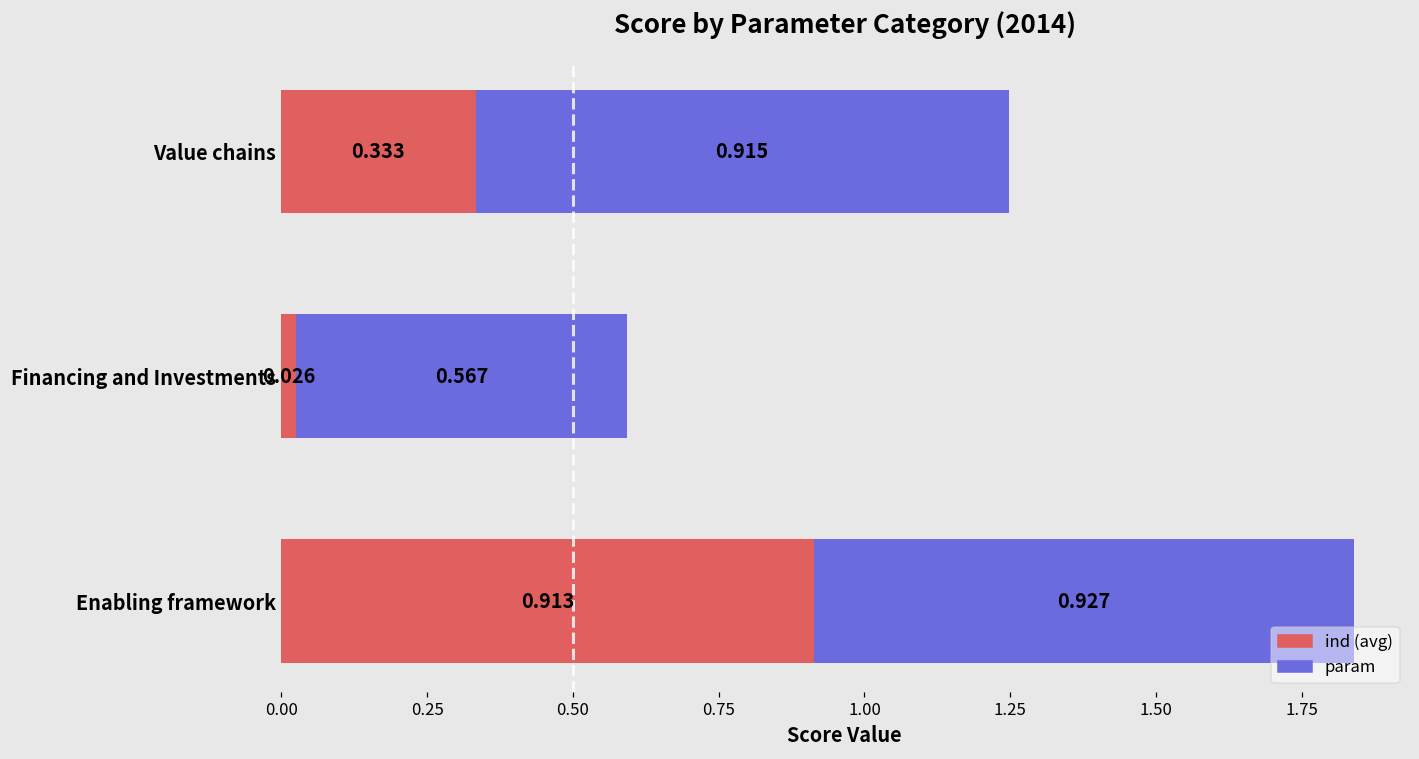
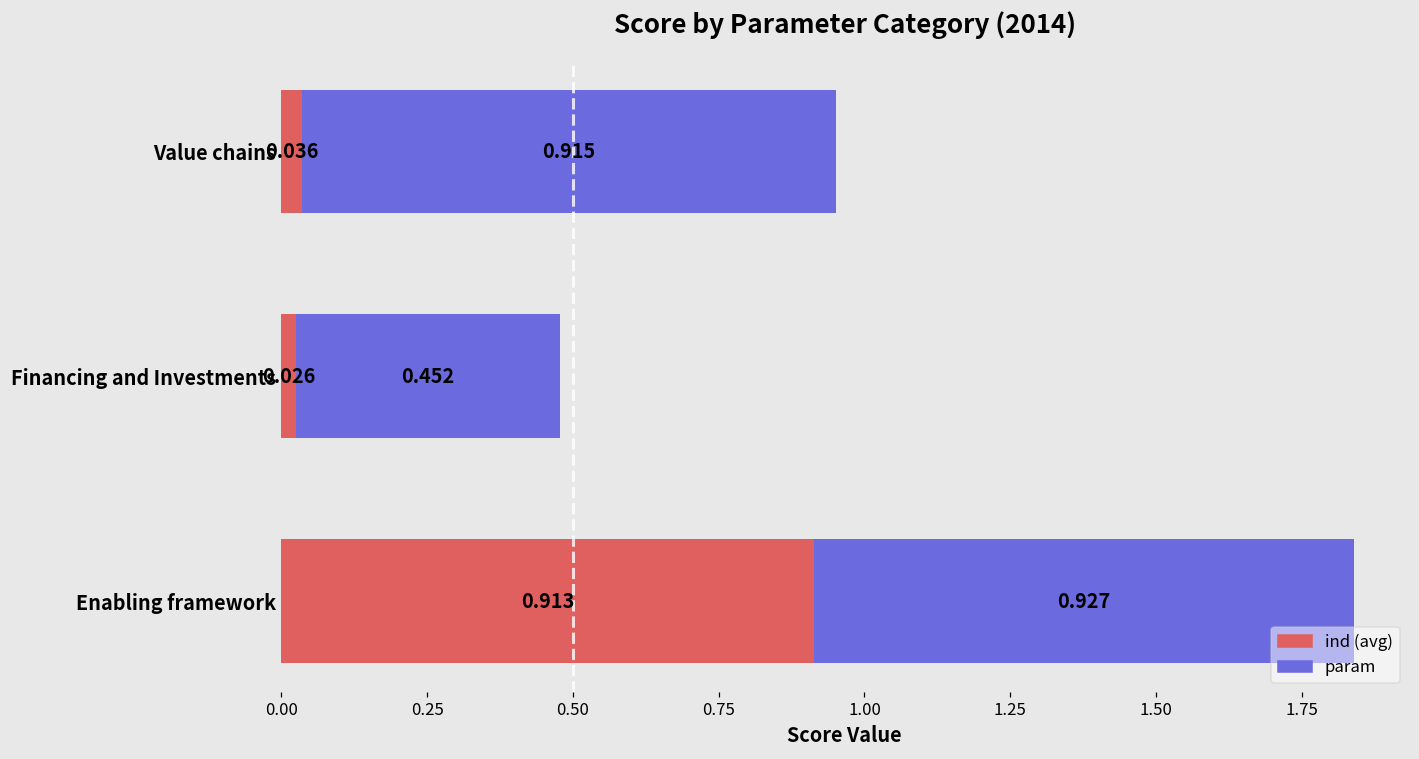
ind (avg), Value chains: 0.333 -> 0.036
param, Financing and Investments: 0.567 -> 0.452
